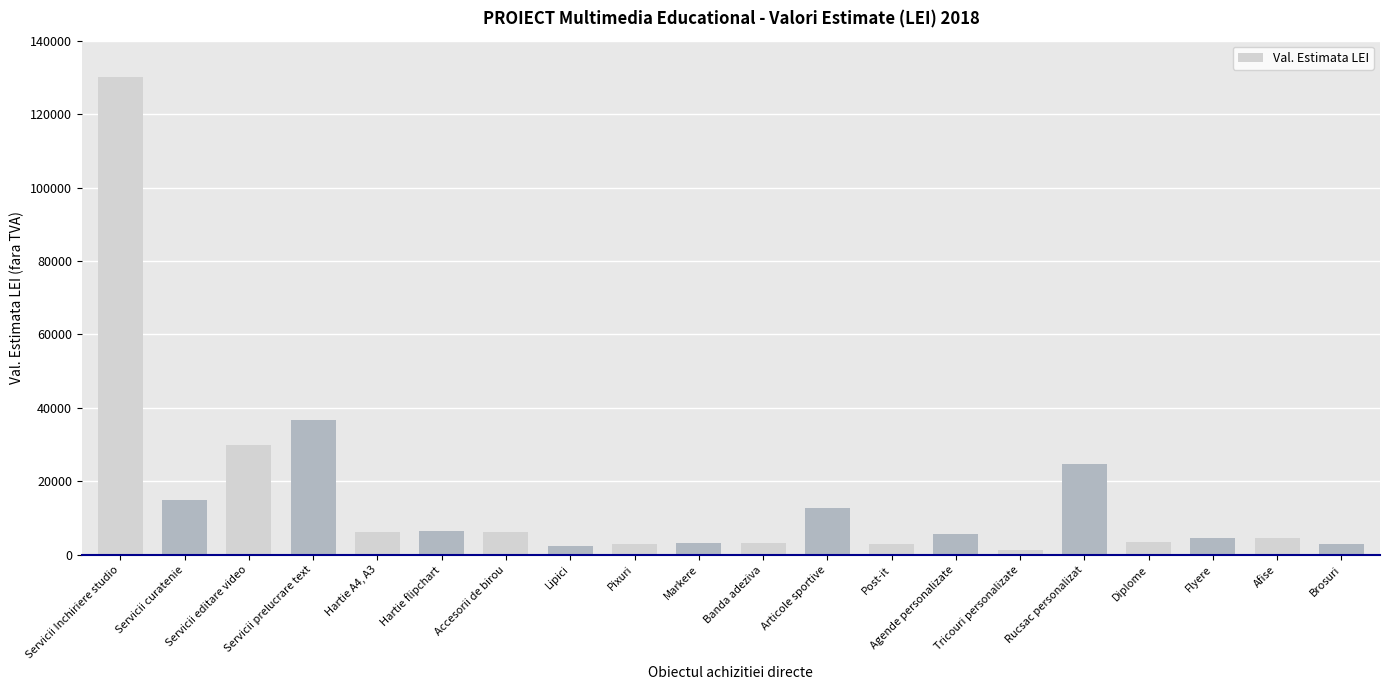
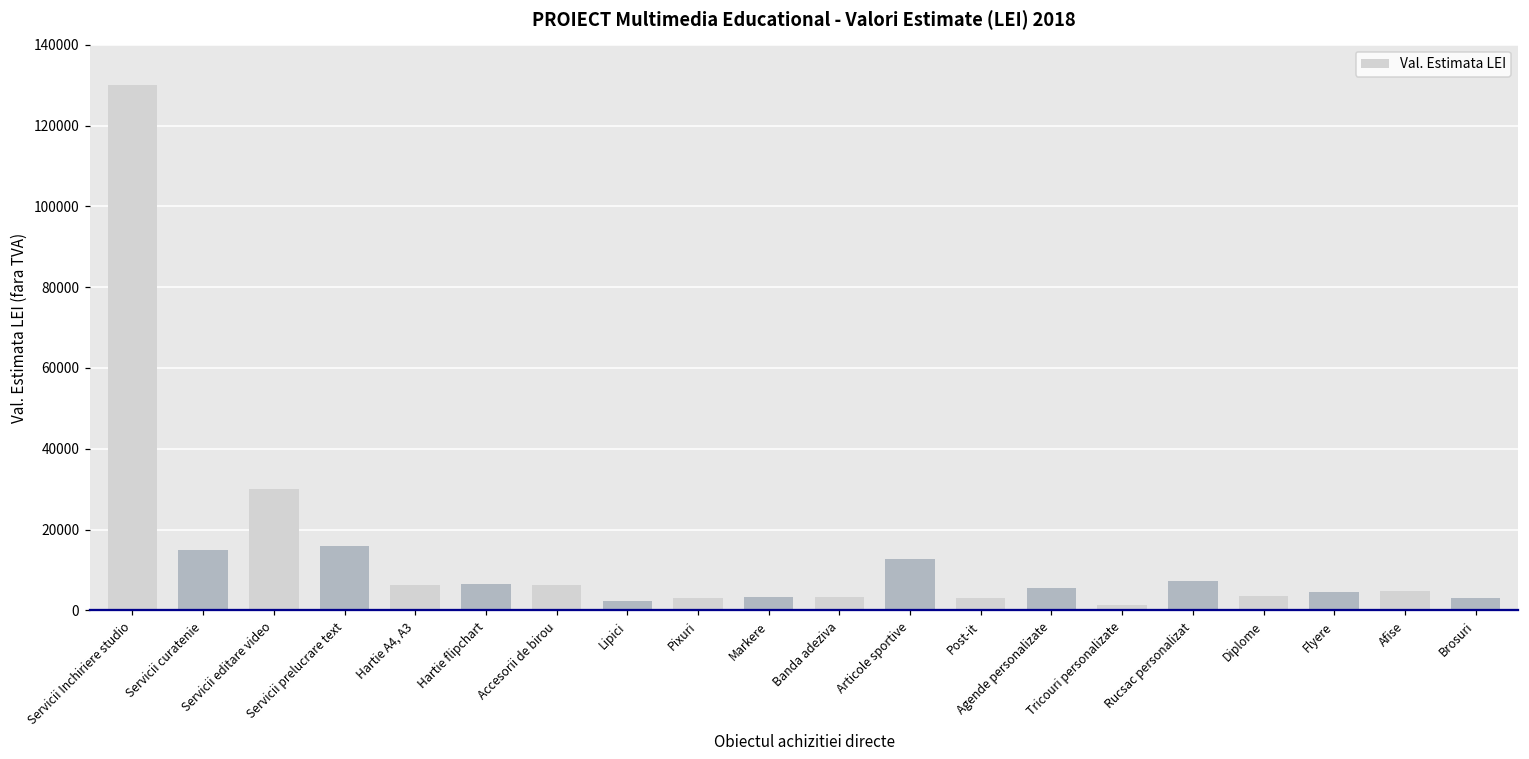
Servicii prelucrare text: 37000 -> 16000
Rucsac personalizat: 25000 -> 7000
